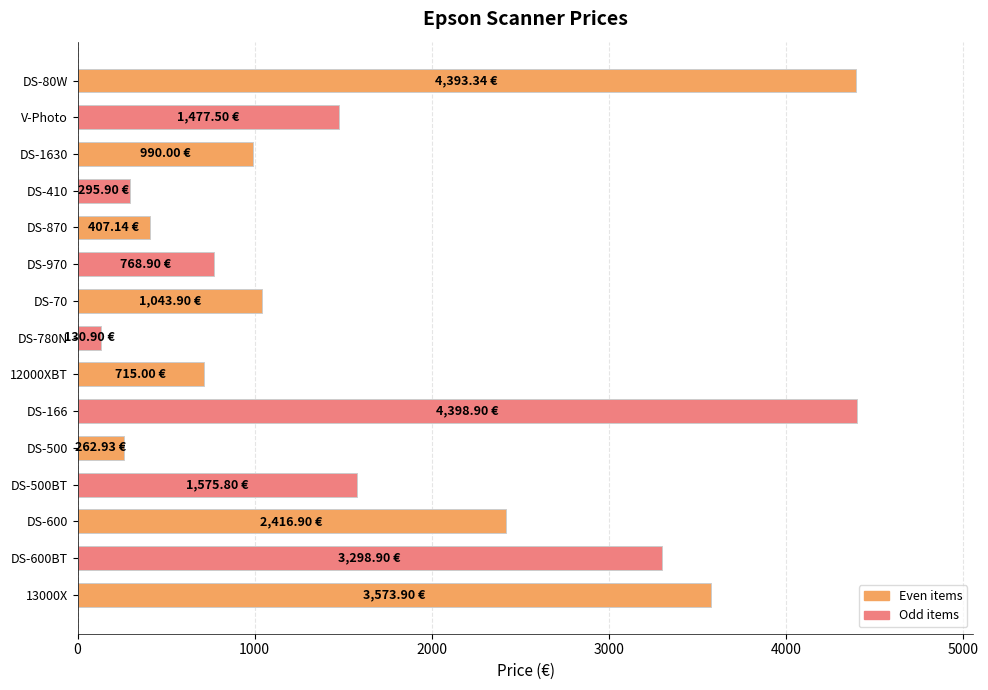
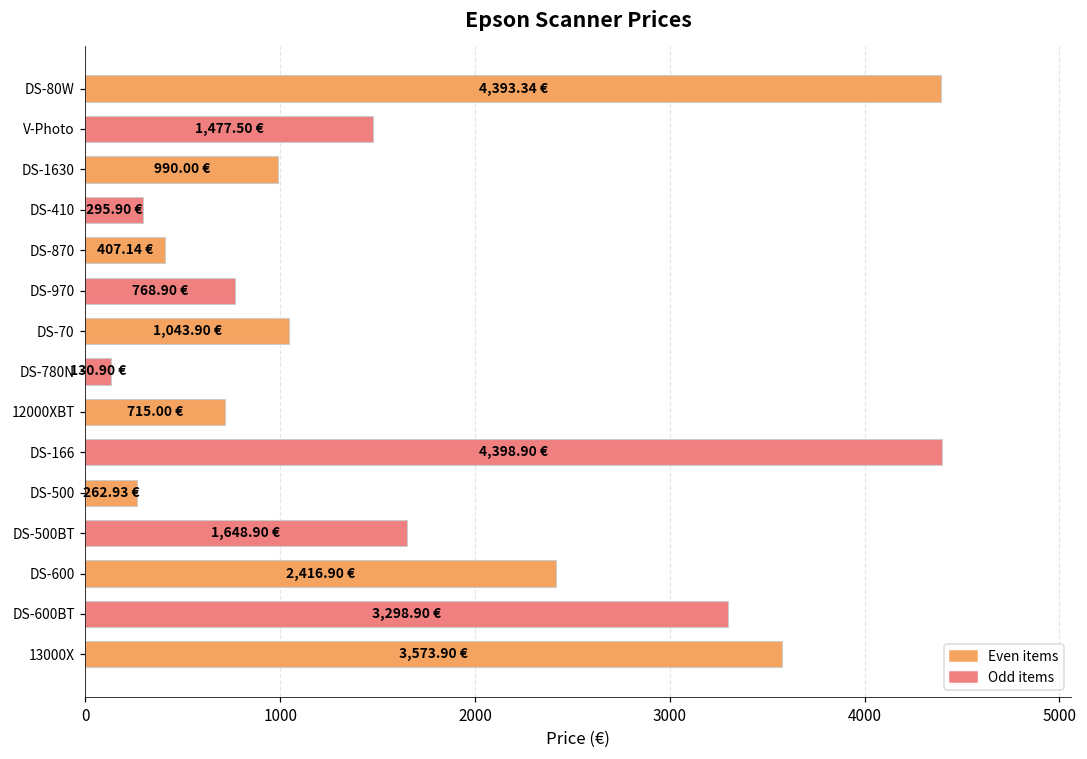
DS-500BT: 1,575.80 -> 1,648.90
